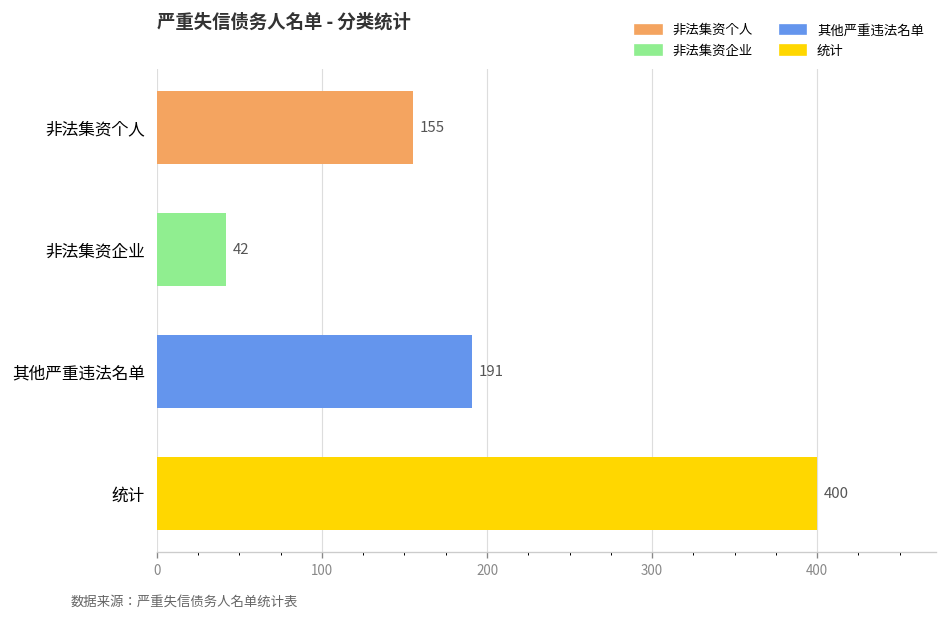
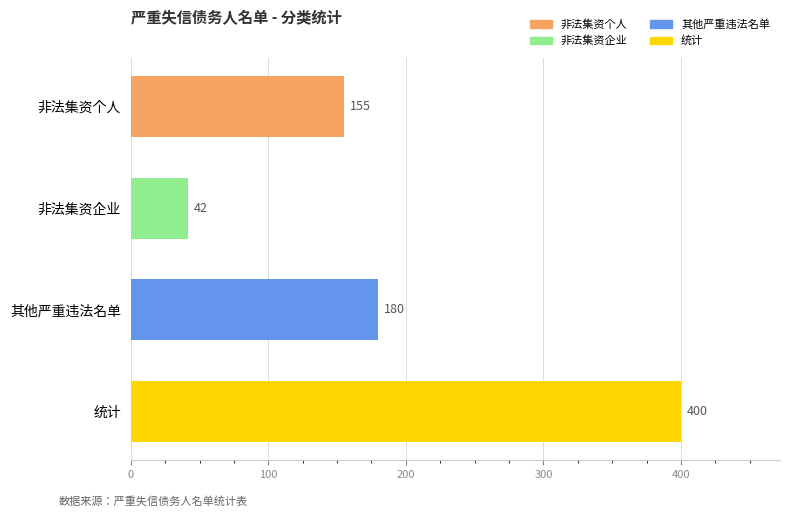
其他严重违法名单: 191 -> 180
